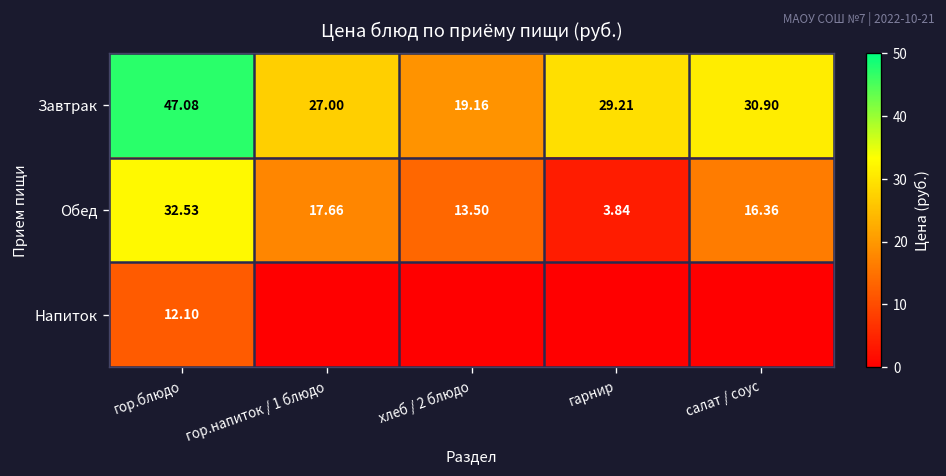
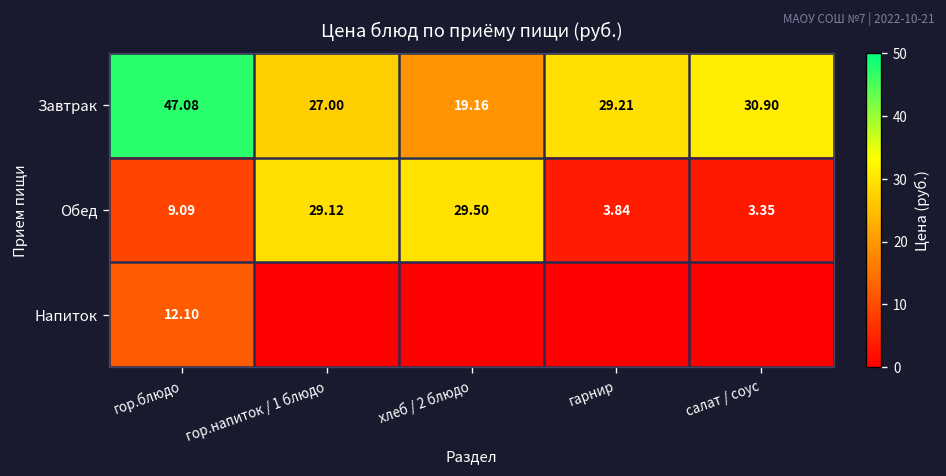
Обед, гор.блюдо: 32.53 -> 9.09
Обед, гор.напиток / 1 блюдо: 17.66 -> 29.12
Обед, хлеб / 2 блюдо: 13.50 -> 29.50
Обед, салат / соус: 16.36 -> 3.35
